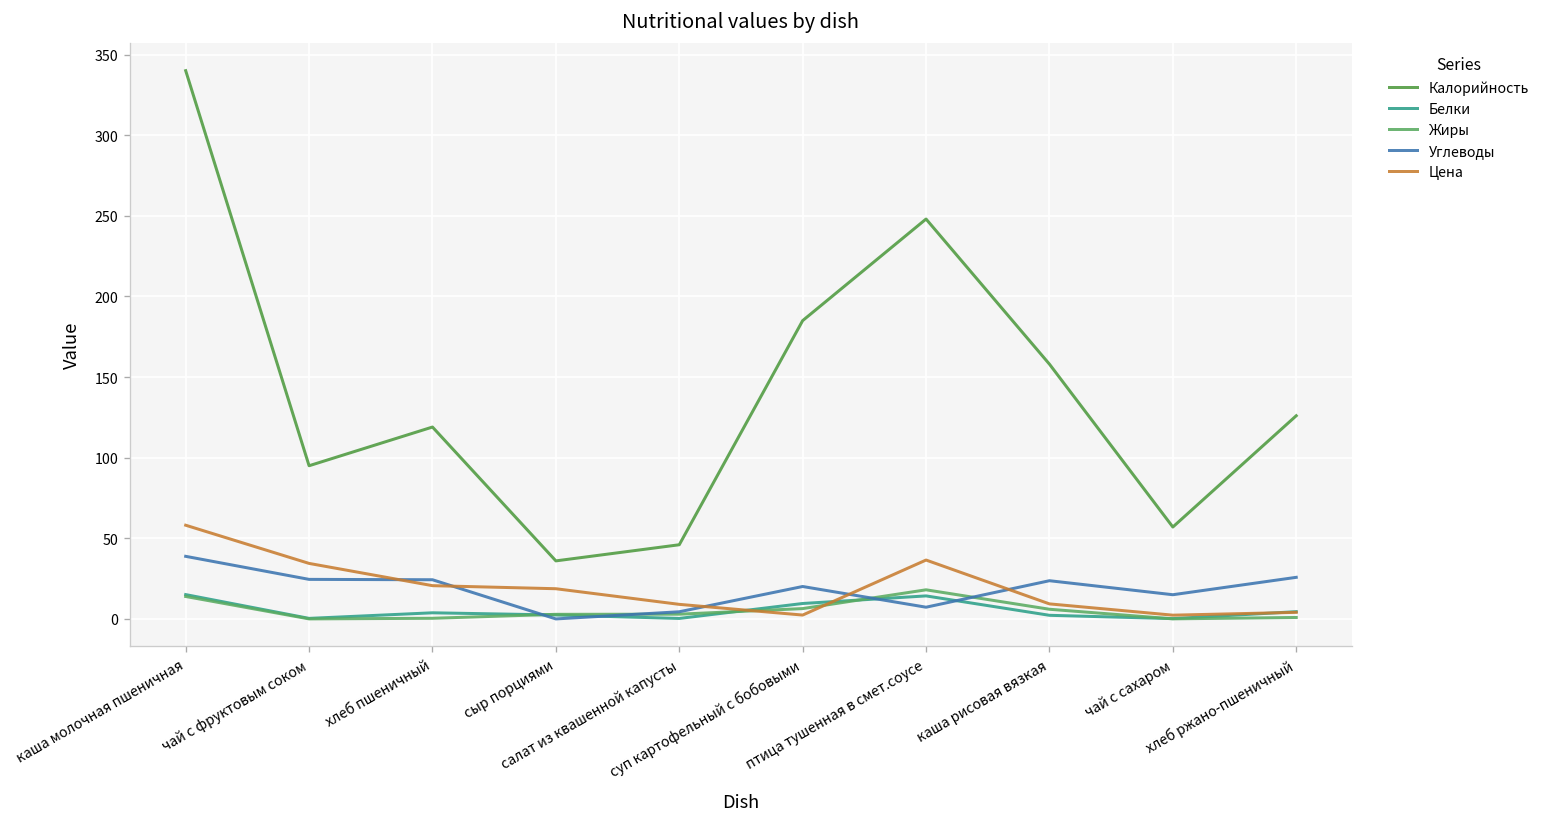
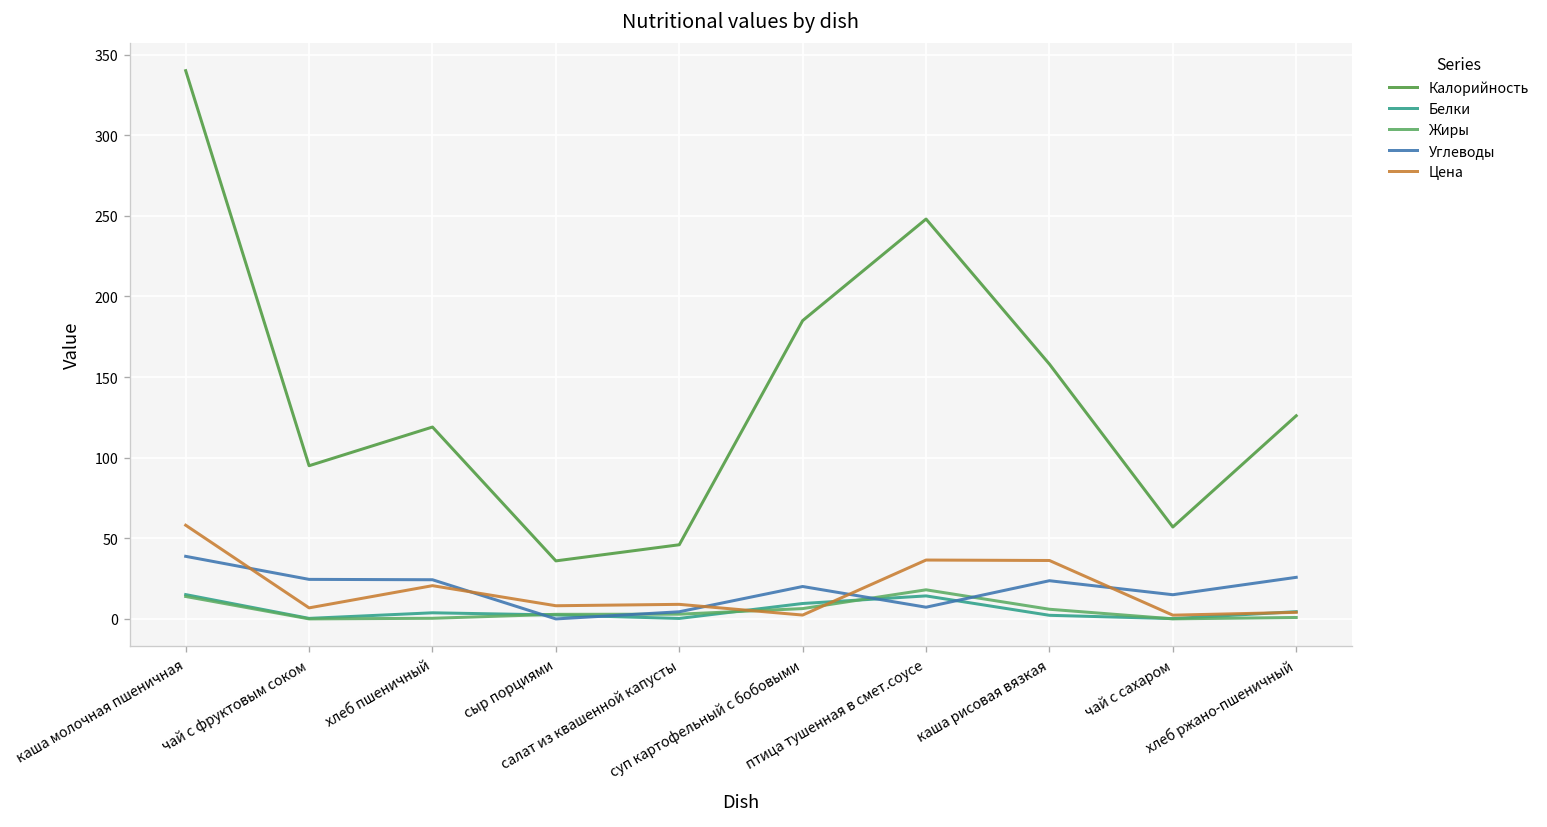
Цена, чай с фруктовым соком: 34 -> 7
Цена, сыр порциями: 19 -> 8
Цена, каша рисовая вязкая: 9 -> 36
